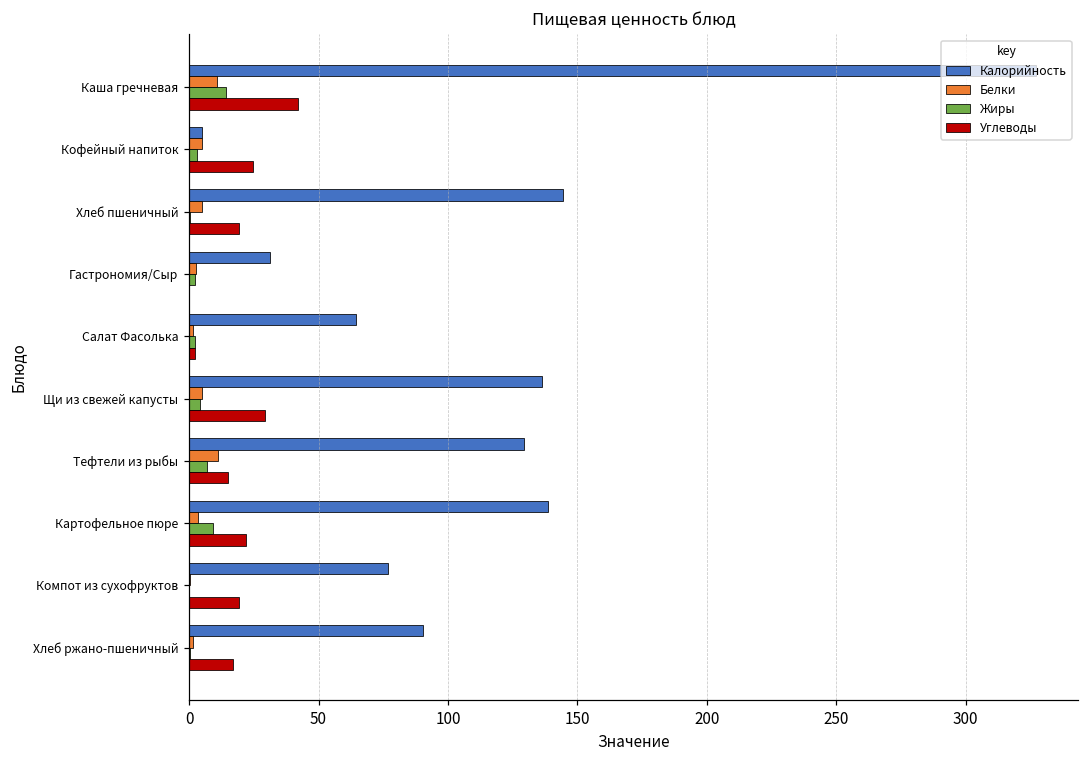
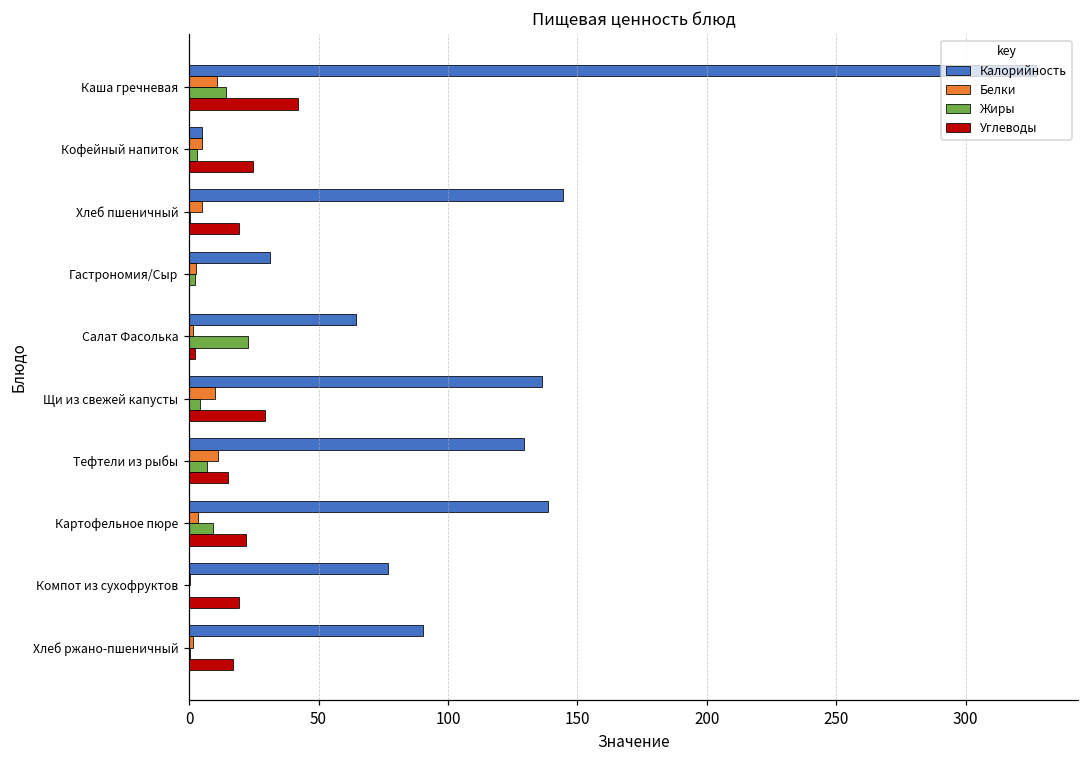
Жиры, Салат Фасолька: 2 -> 23
Белки, Щи из свежей капусты: 5 -> 10
